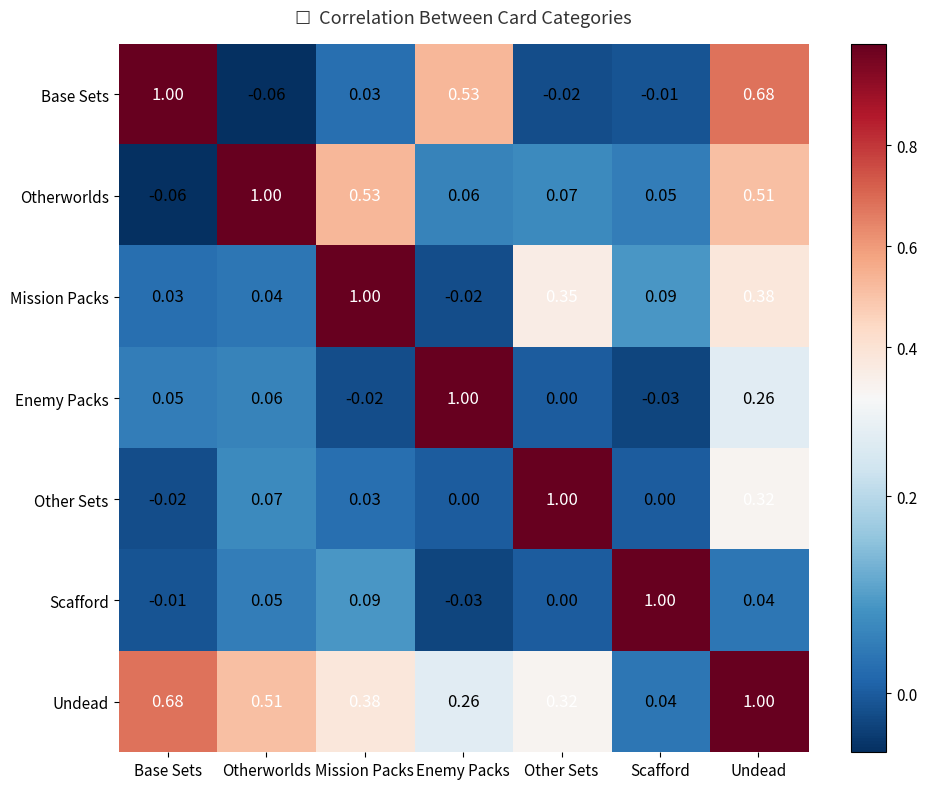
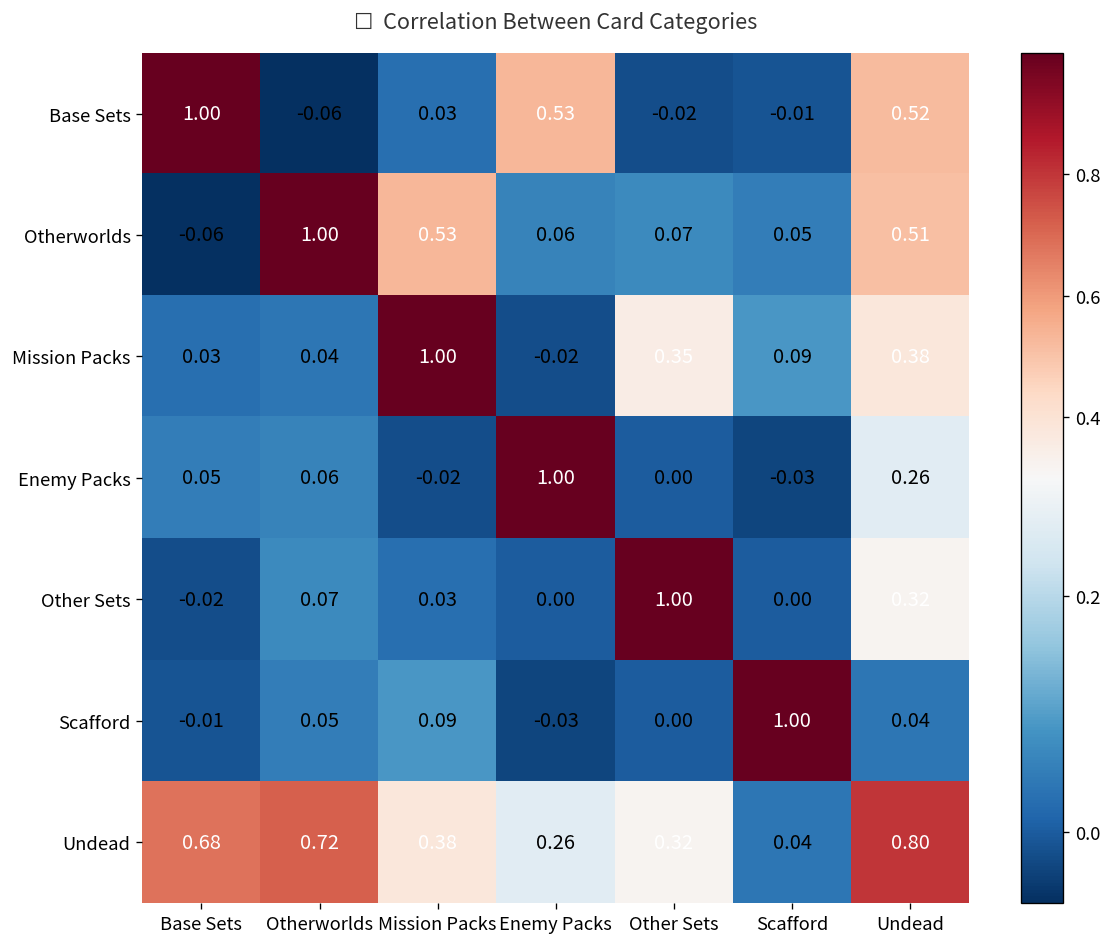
Base Sets, Undead: 0.68 -> 0.52
Undead, Otherworlds: 0.51 -> 0.72
Undead, Undead: 1.00 -> 0.80
